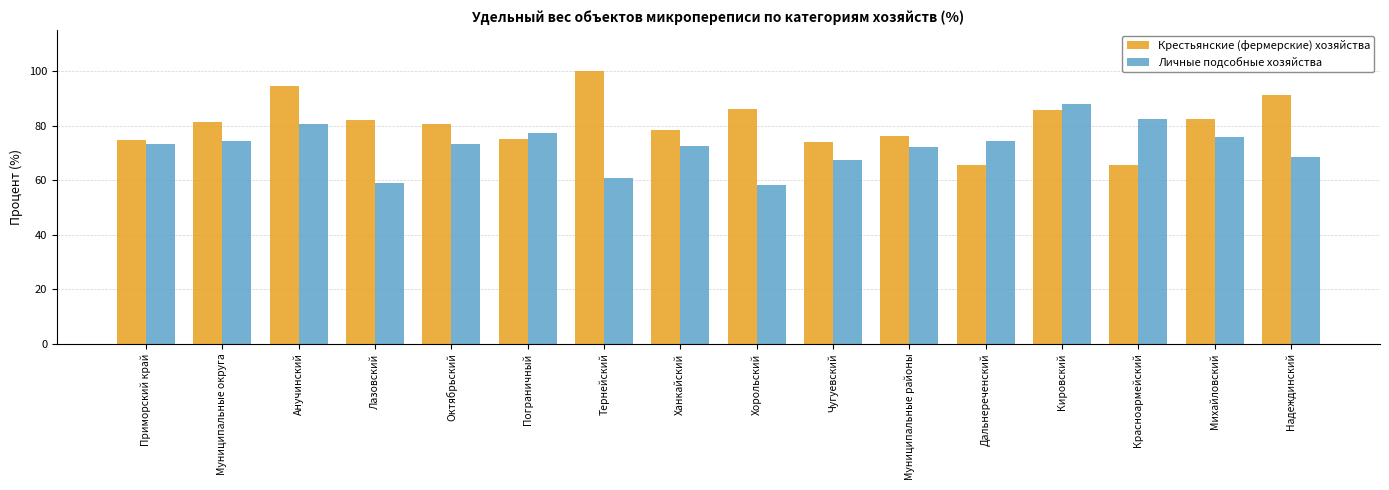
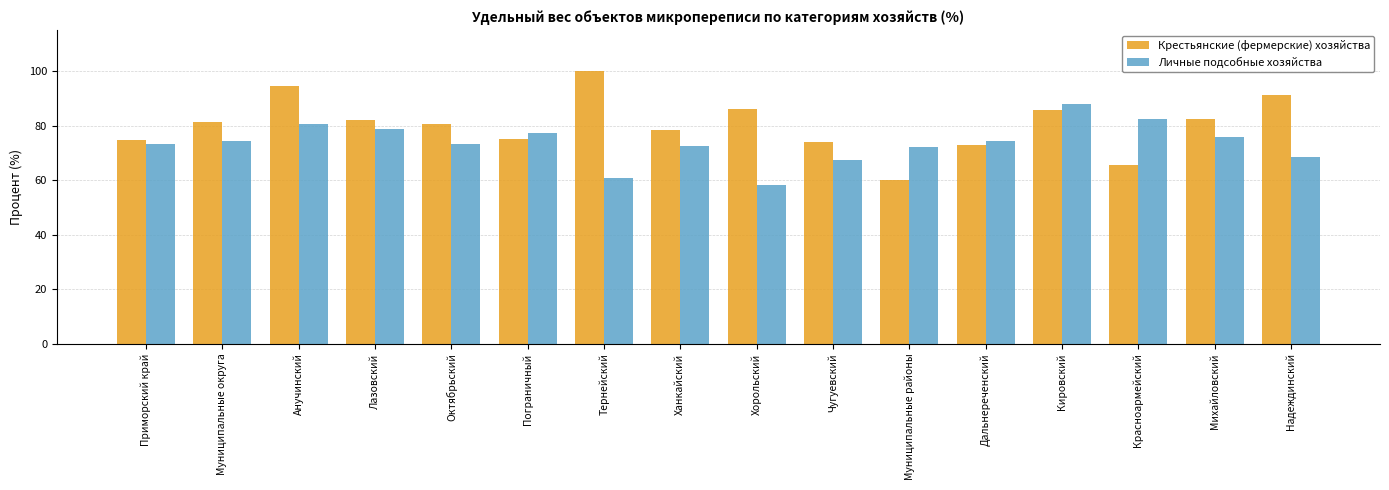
Личные подсобные хозяйства, Лазовский: 59 -> 79
Крестьянские (фермерские) хозяйства, Муниципальные районы: 76 -> 60
Крестьянские (фермерские) хозяйства, Дальнереченский: 65 -> 73
